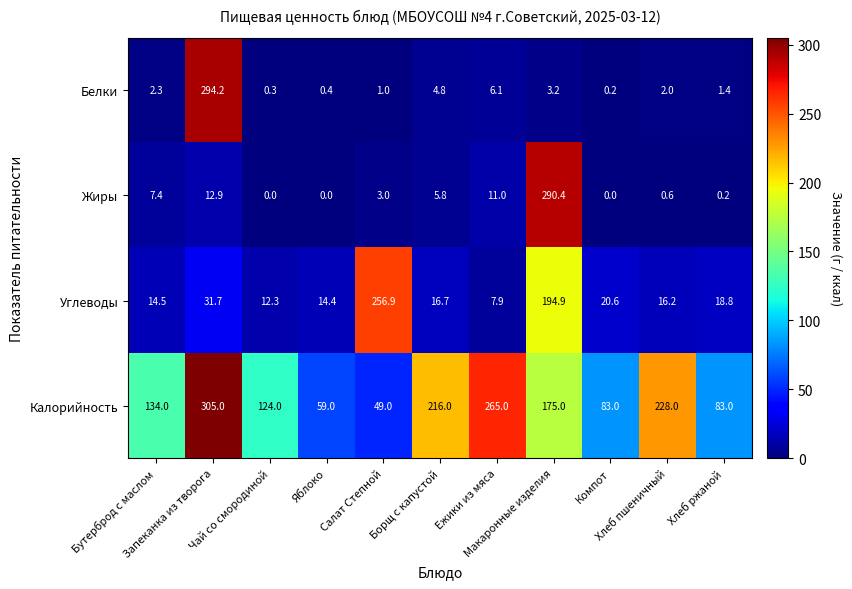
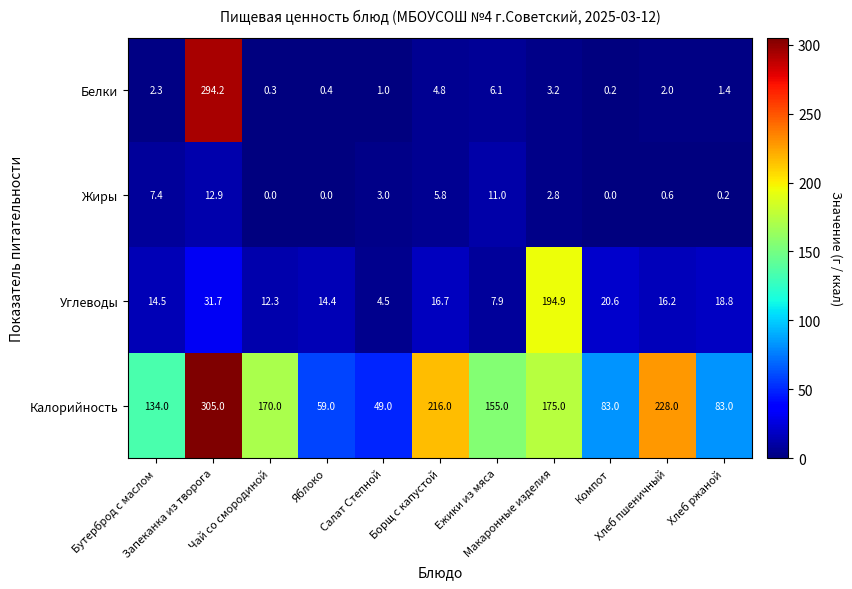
Жиры, Макаронные изделия: 290.4 -> 2.8
Углеводы, Салат Степной: 256.9 -> 4.5
Калорийность, Чай со смородиной: 124.0 -> 170.0
Калорийность, Ежики из мяса: 265.0 -> 155.0
